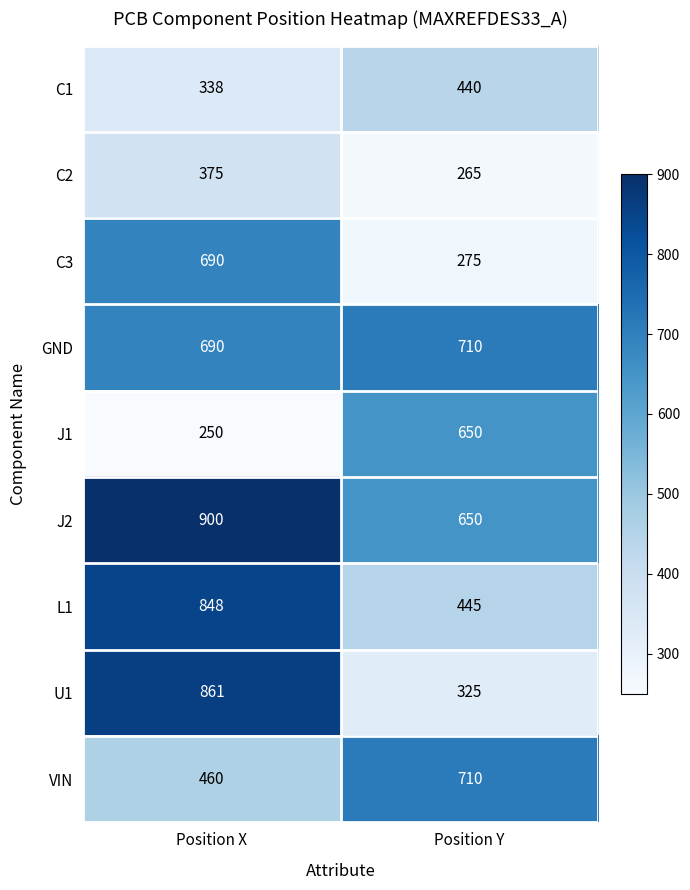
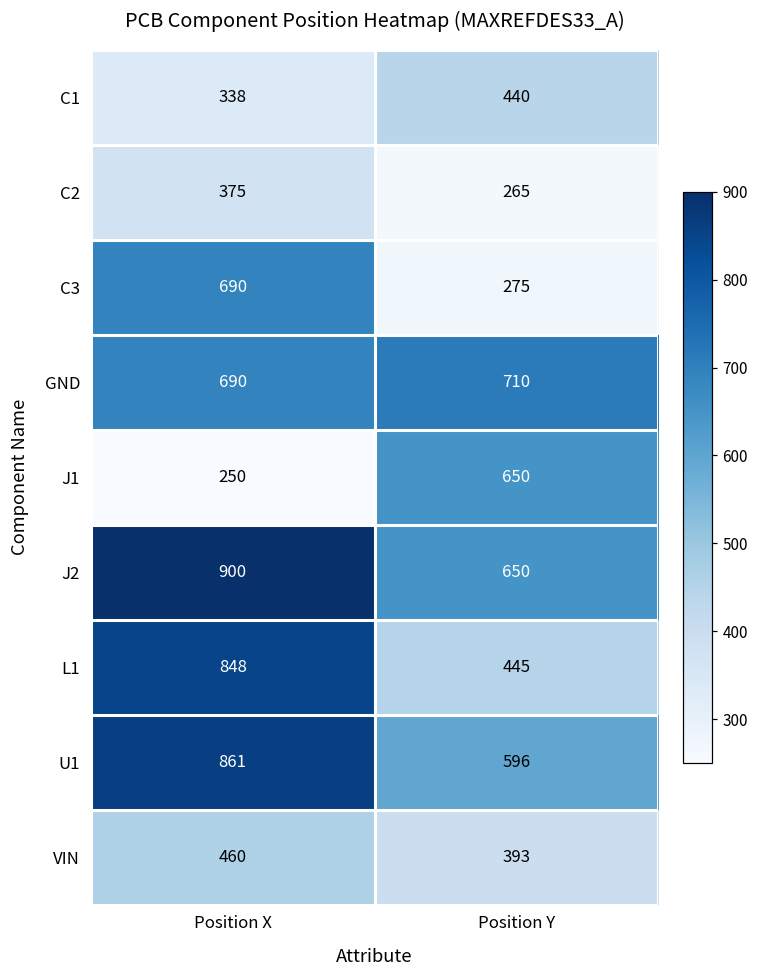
U1, Position Y: 325 -> 596
VIN, Position Y: 710 -> 393
